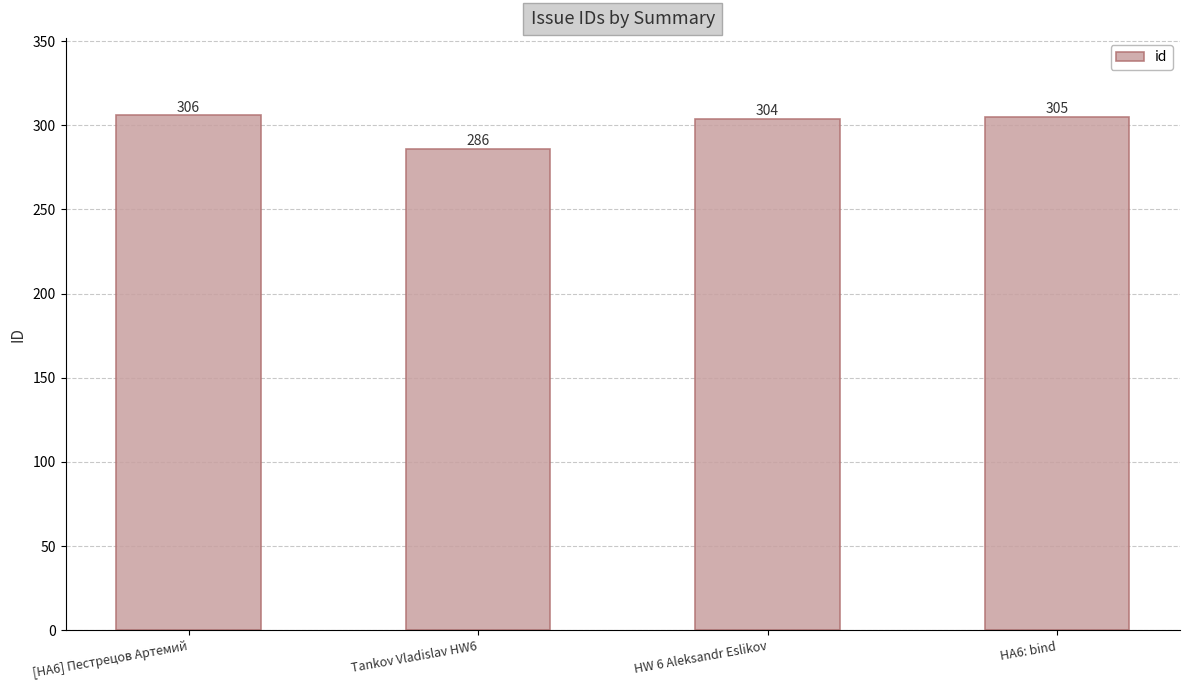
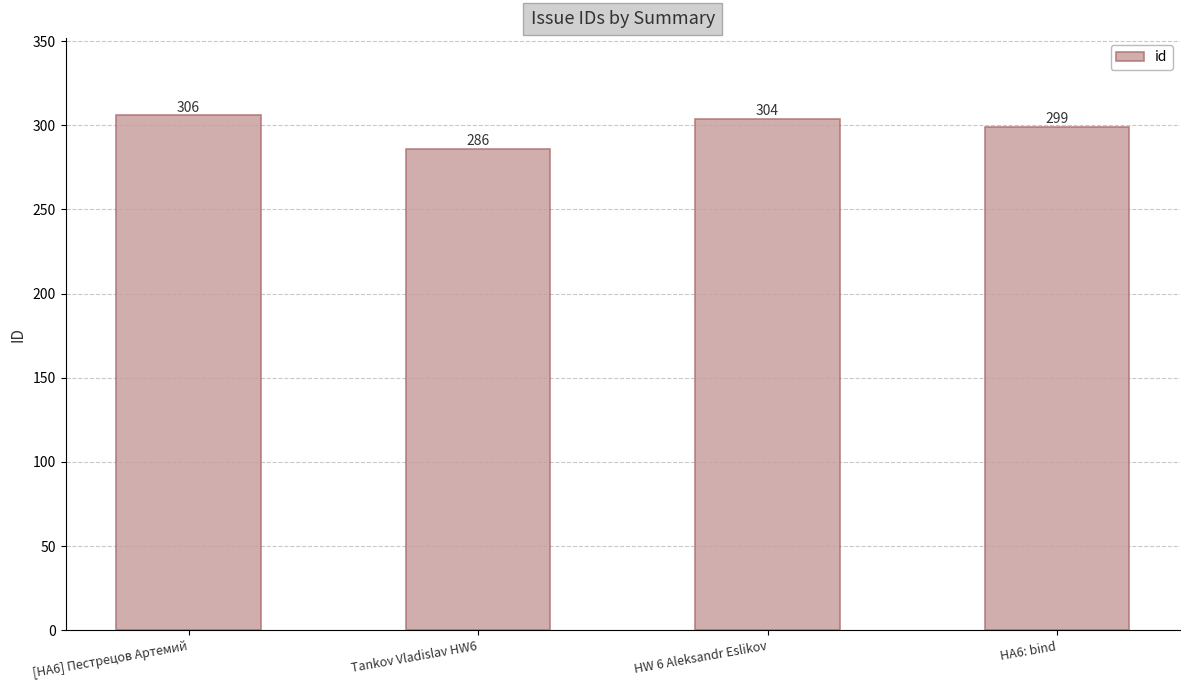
HA6: bind: 305 -> 299
